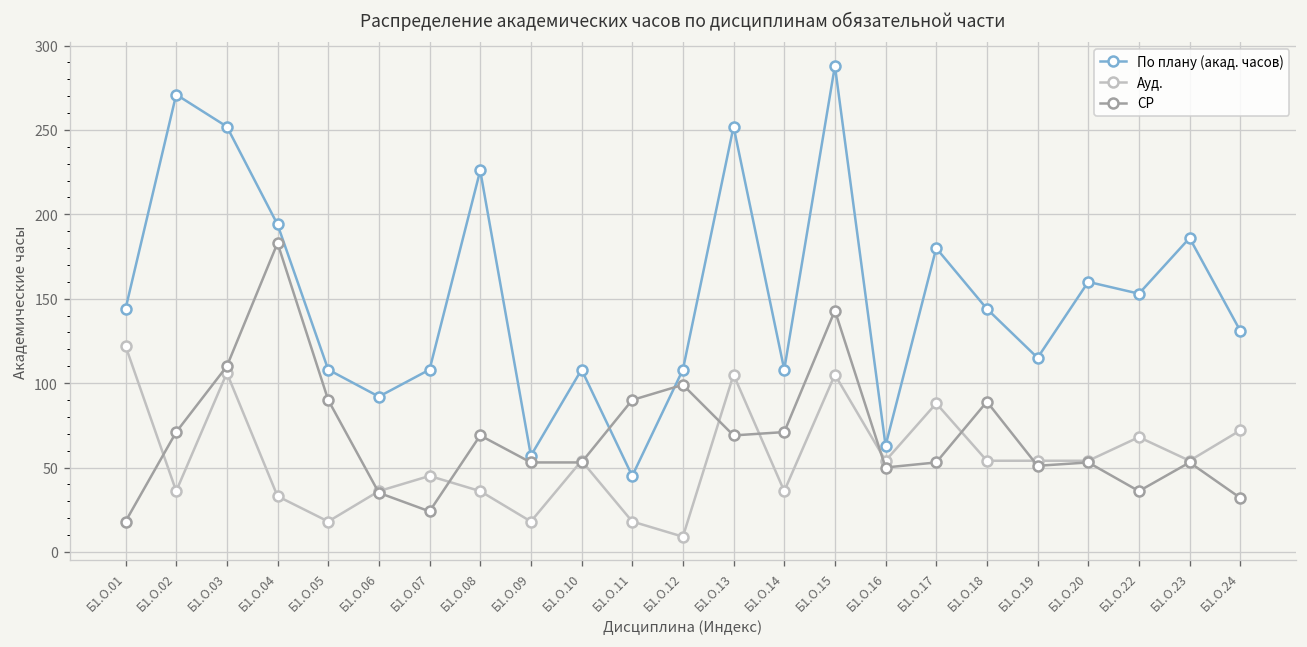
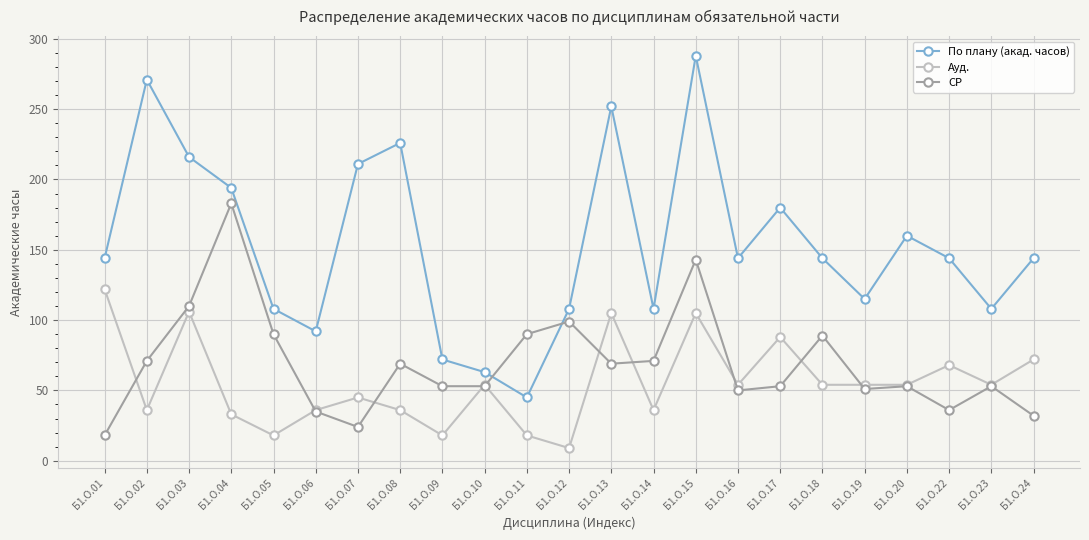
По плану (акад. часов), Б1.О.03: 252 -> 216
По плану (акад. часов), Б1.О.07: 108 -> 211
По плану (акад. часов), Б1.О.09: 57 -> 72
По плану (акад. часов), Б1.О.10: 108 -> 63
По плану (акад. часов), Б1.О.16: 63 -> 144
По плану (акад. часов), Б1.О.22: 153 -> 144
По плану (акад. часов), Б1.О.23: 186 -> 108
По плану (акад. часов), Б1.О.24: 131 -> 144
